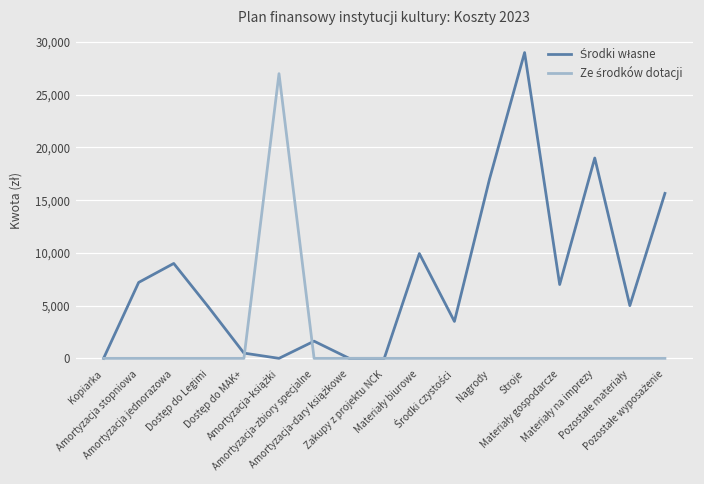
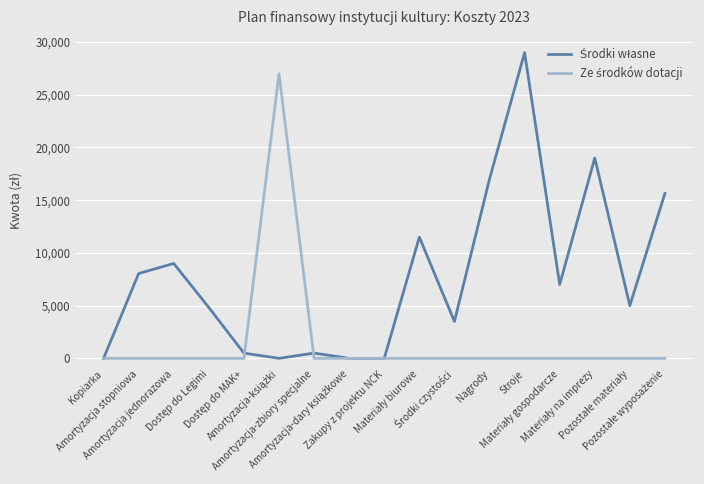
Środki własne, Amortyzacja stopniowa: 7,000 -> 8,000
Środki własne, Amortyzacja-zbiory specjalne: 2,000 -> 1,000
Środki własne, Materiały biurowe: 10,000 -> 12,000
